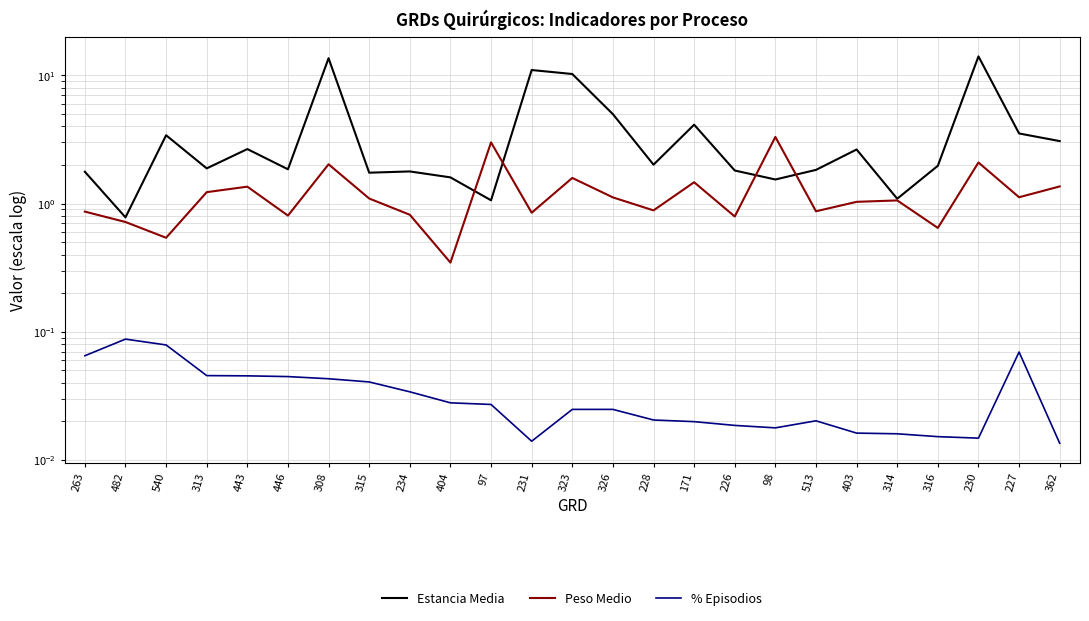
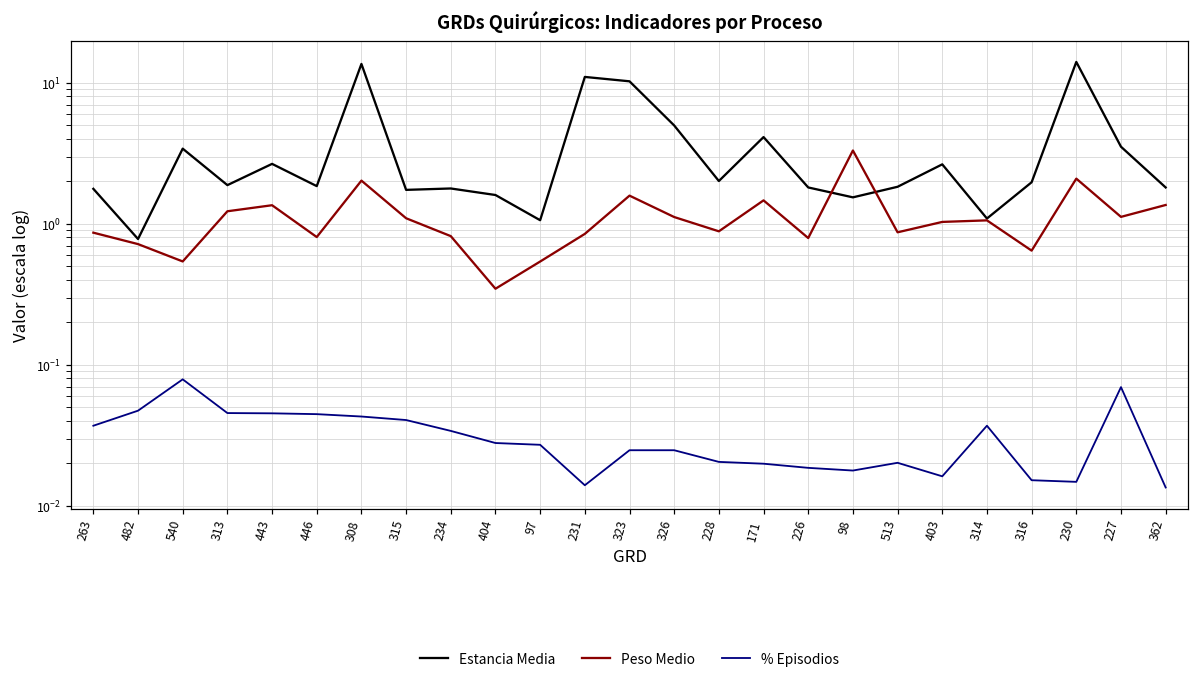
% Episodios, 263: 0.07 -> 0.037
% Episodios, 482: 0.09 -> 0.047
Peso Medio, 97: 3.0 -> 0.54
% Episodios, 314: 0.016 -> 0.037
Estancia Media, 362: 3.1 -> 1.8
